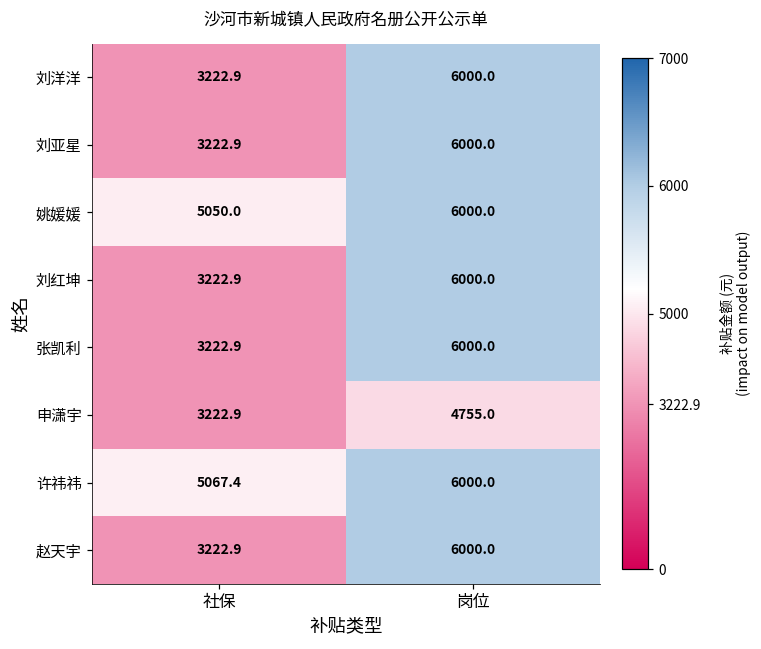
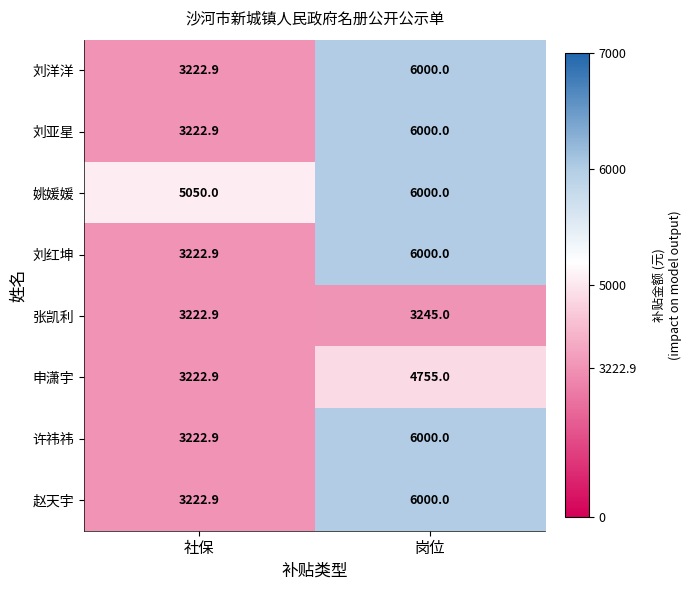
张凯利, 岗位: 6000.0 -> 3245.0
许祎祎, 社保: 5067.4 -> 3222.9
